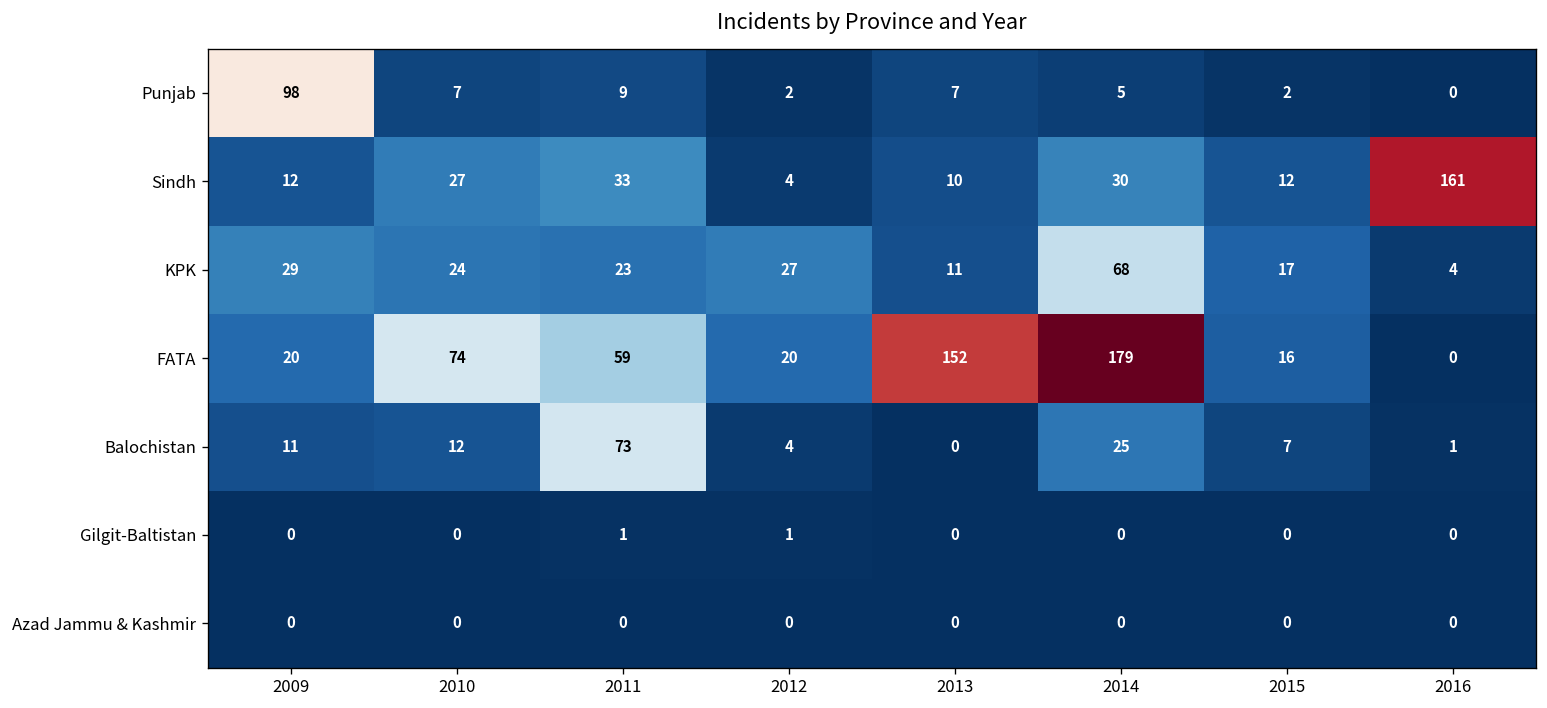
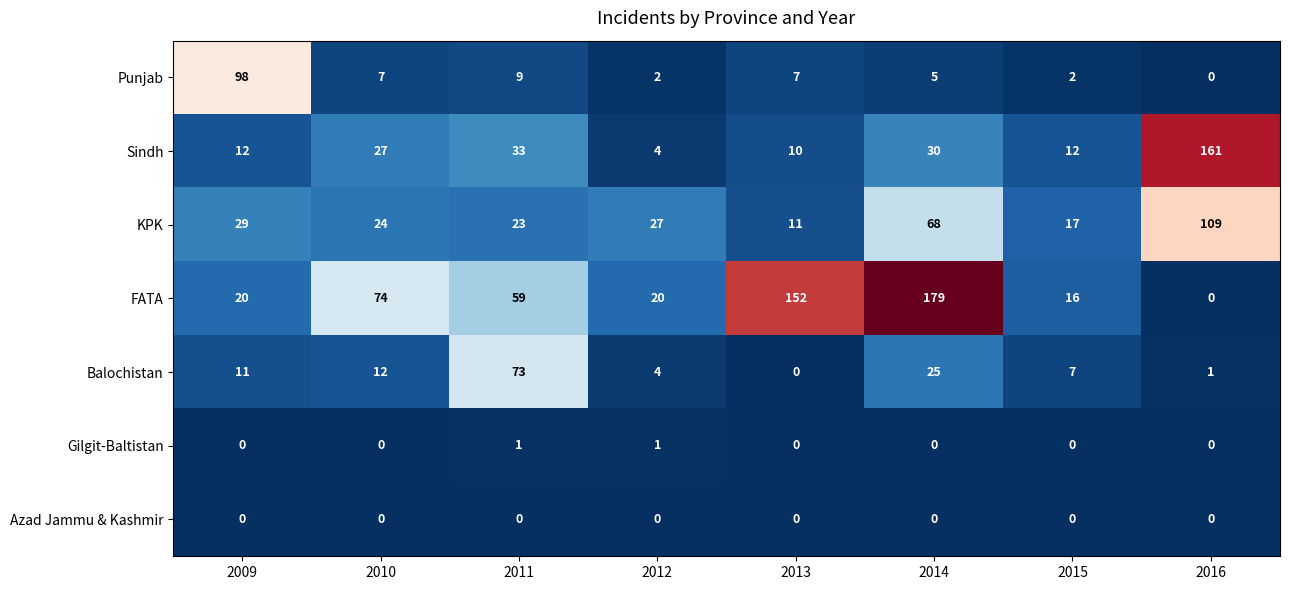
KPK, 2016: 4 -> 109
